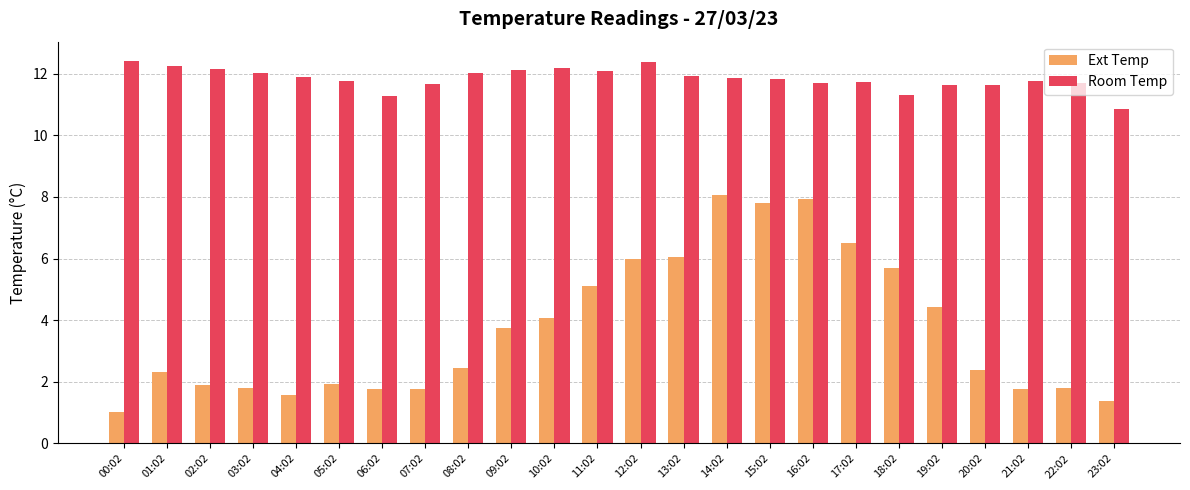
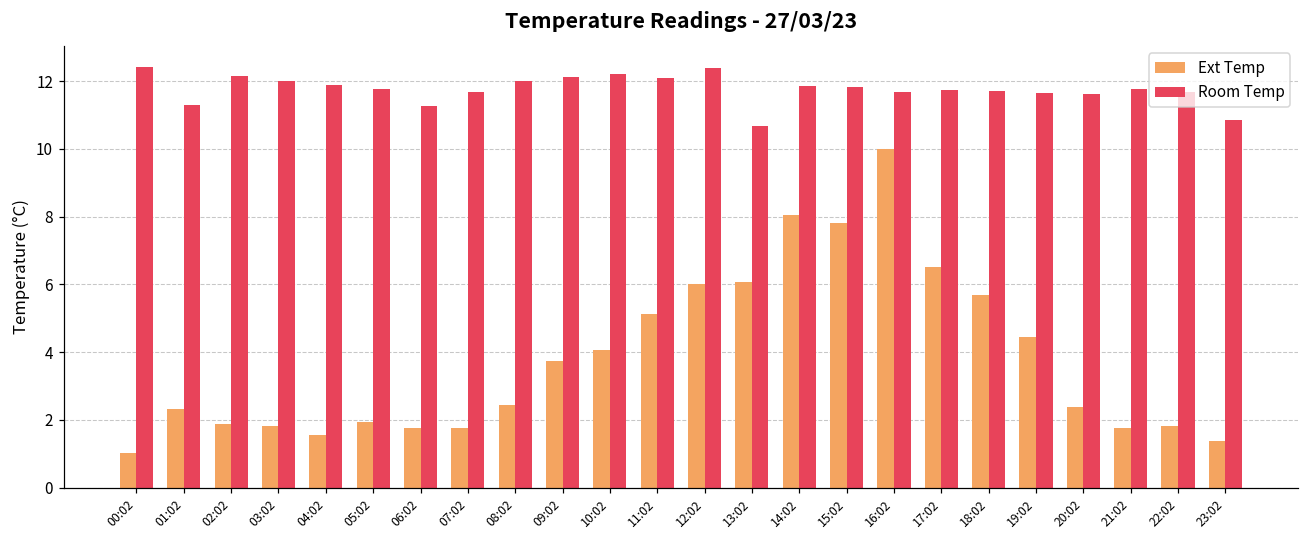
Room Temp, 01:02: 12.3 -> 11.3
Room Temp, 13:02: 11.9 -> 10.7
Ext Temp, 16:02: 7.9 -> 10.0
Room Temp, 18:02: 11.3 -> 11.7
